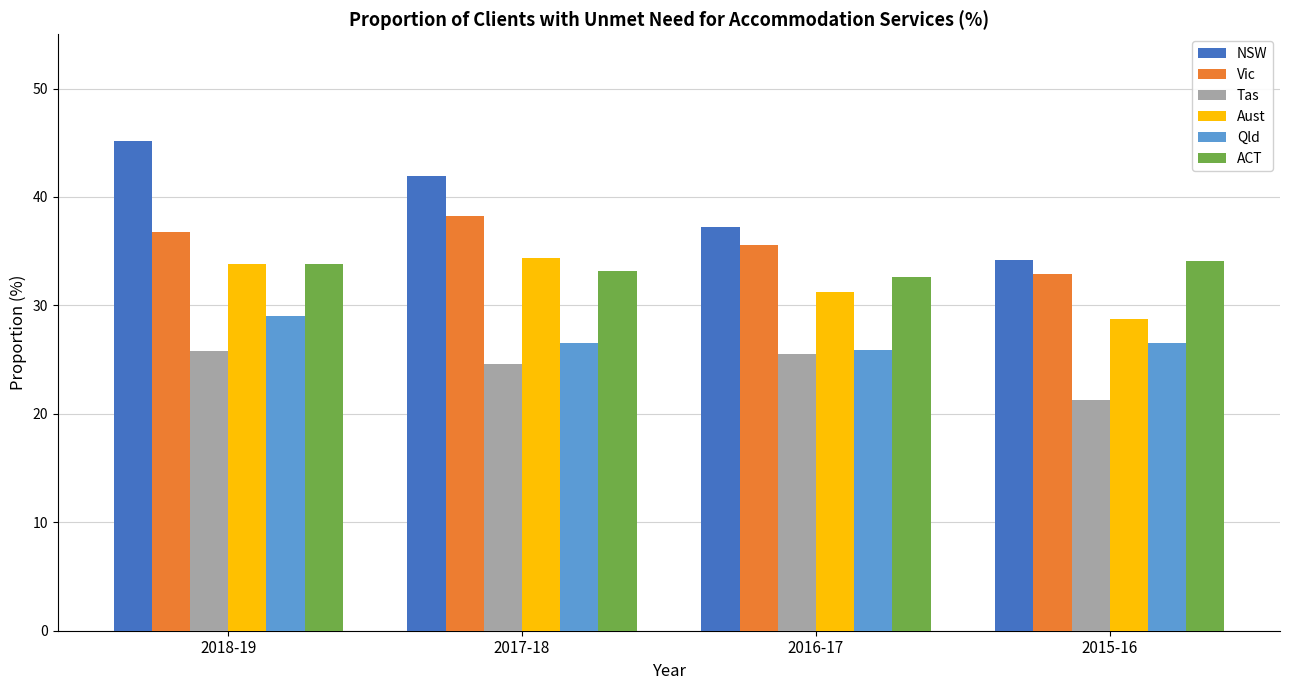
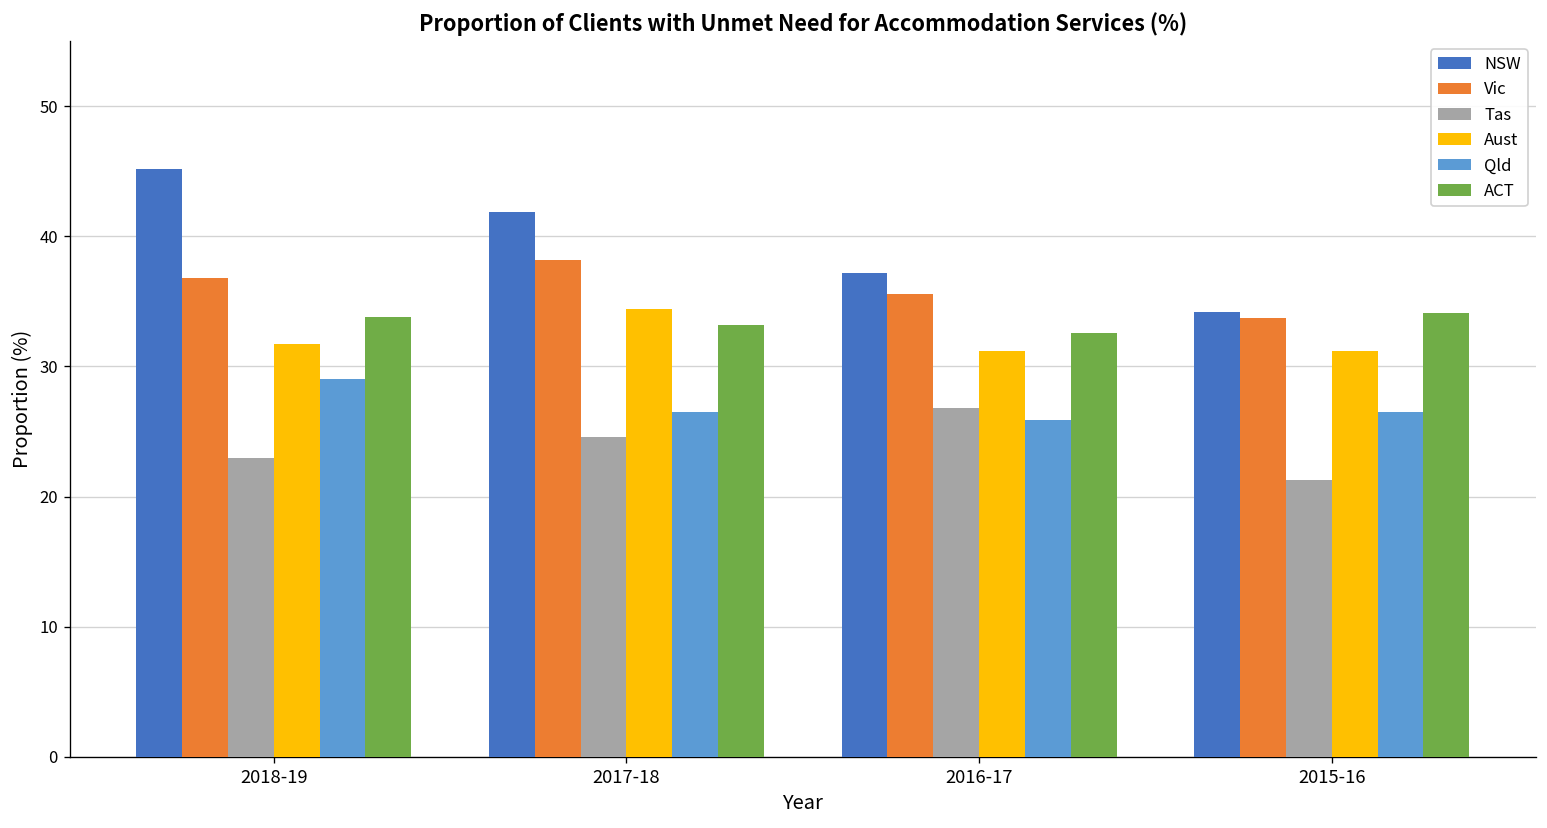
Tas, 2018-19: 25.8 -> 23.0
Aust, 2018-19: 33.8 -> 31.7
Tas, 2016-17: 25.5 -> 26.8
Vic, 2015-16: 32.9 -> 33.7
Aust, 2015-16: 28.7 -> 31.2
